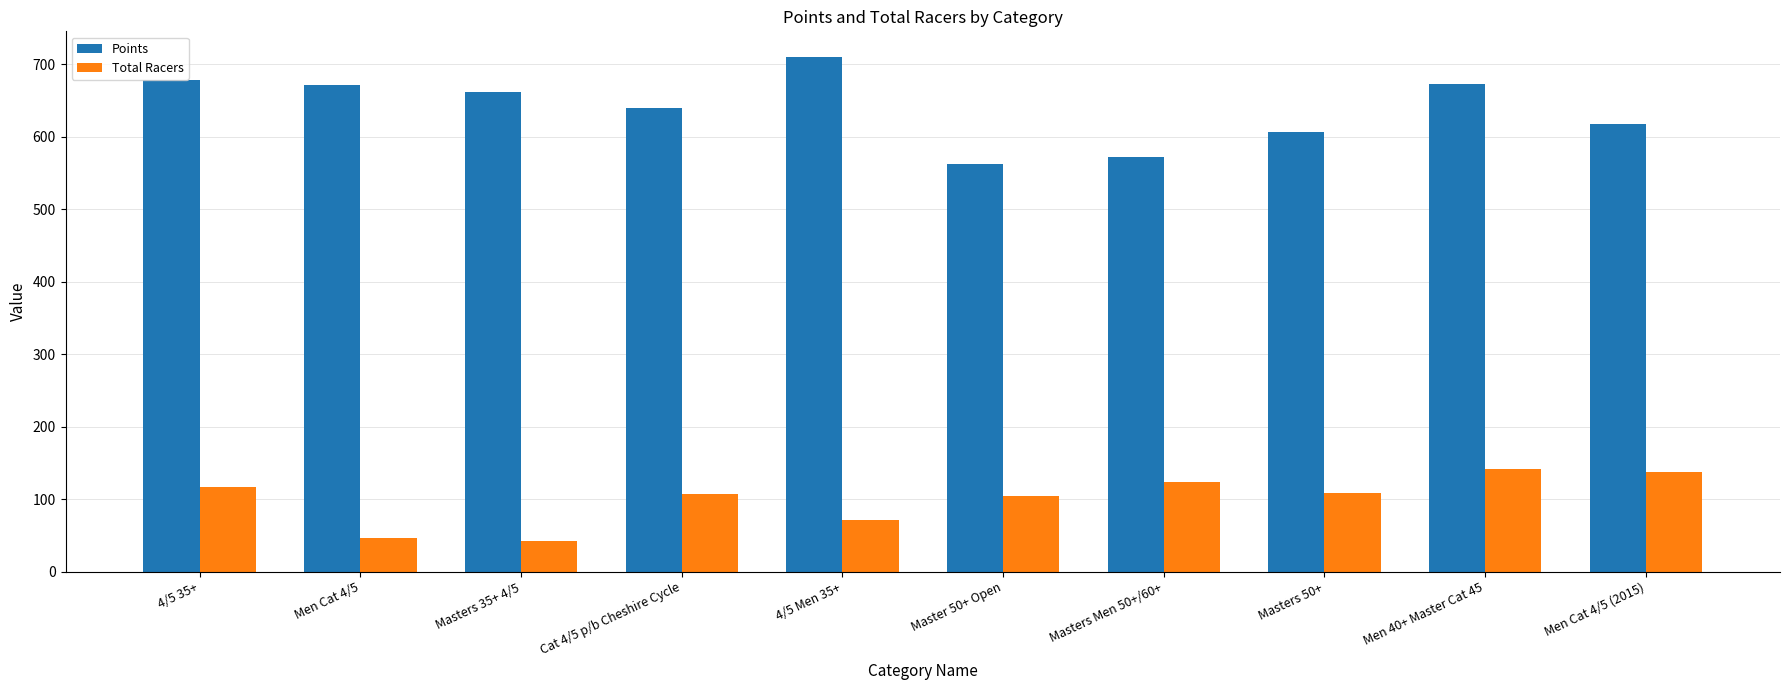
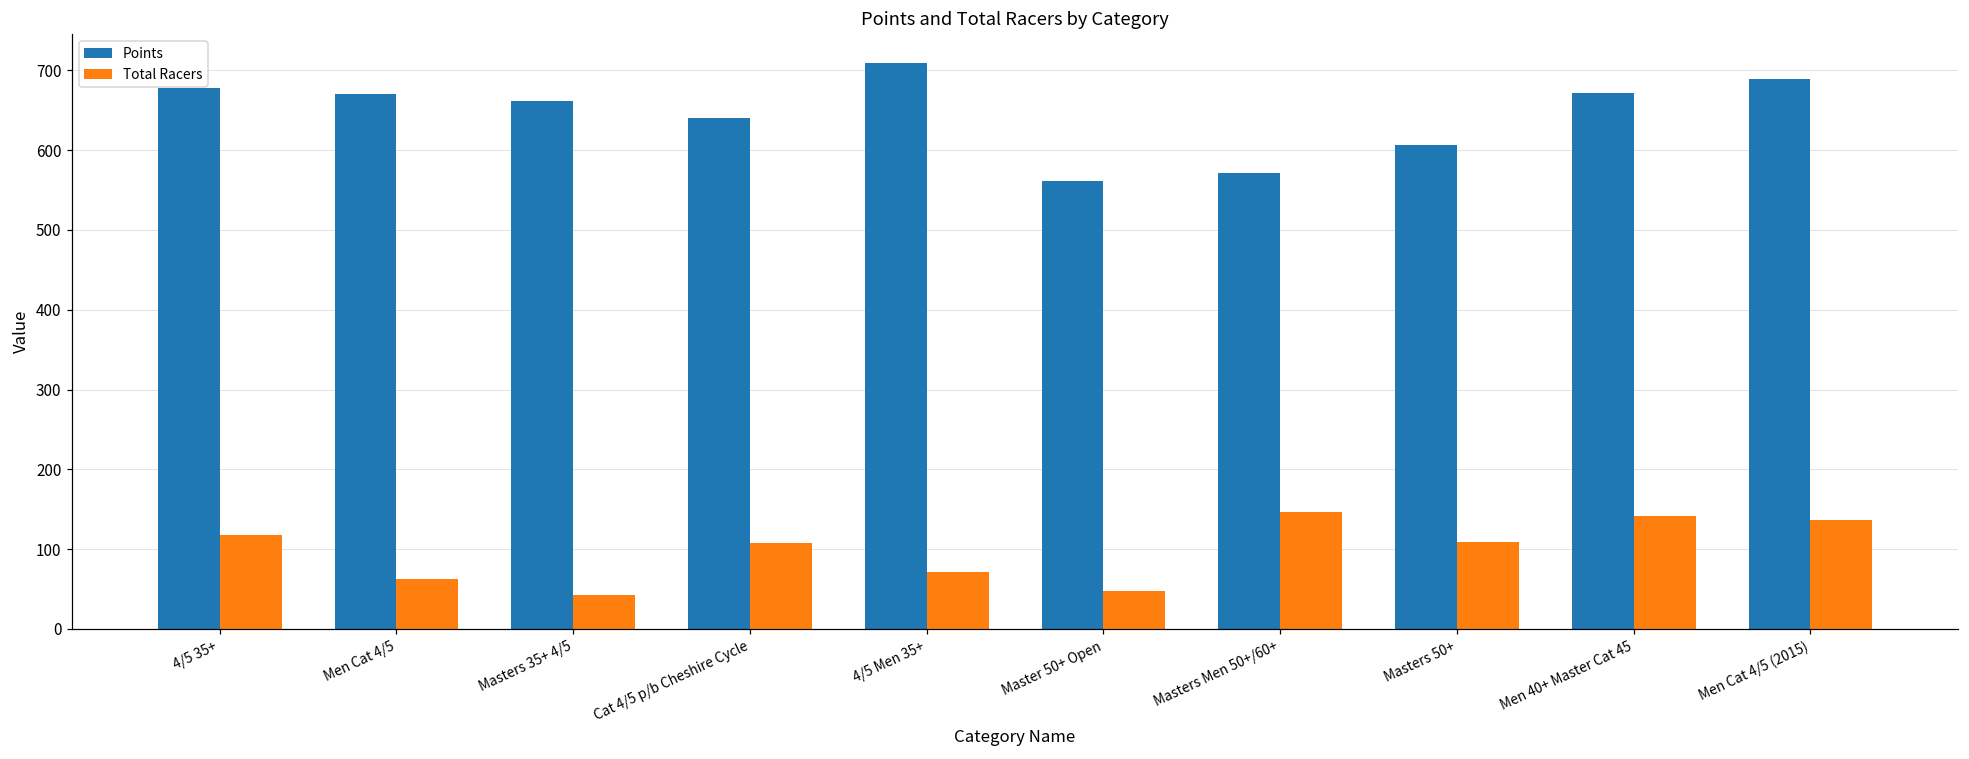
Total Racers, Men Cat 4/5: 50 -> 60
Total Racers, Master 50+ Open: 110 -> 50
Total Racers, Masters Men 50+/60+: 120 -> 150
Points, Men Cat 4/5 (2015): 620 -> 690
